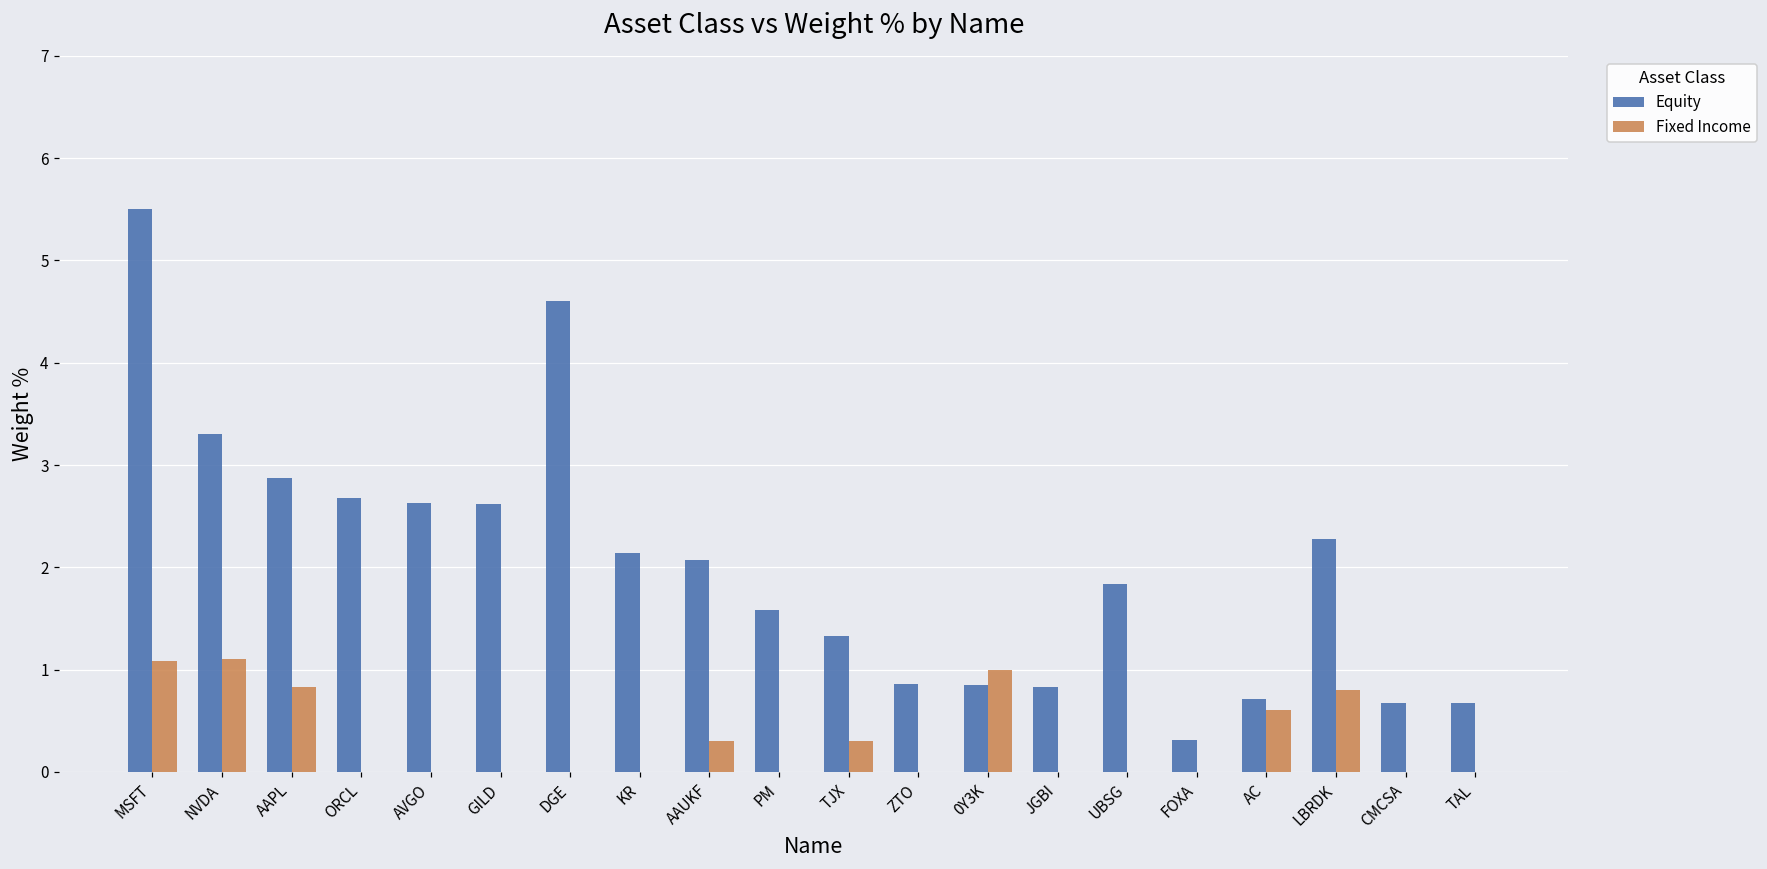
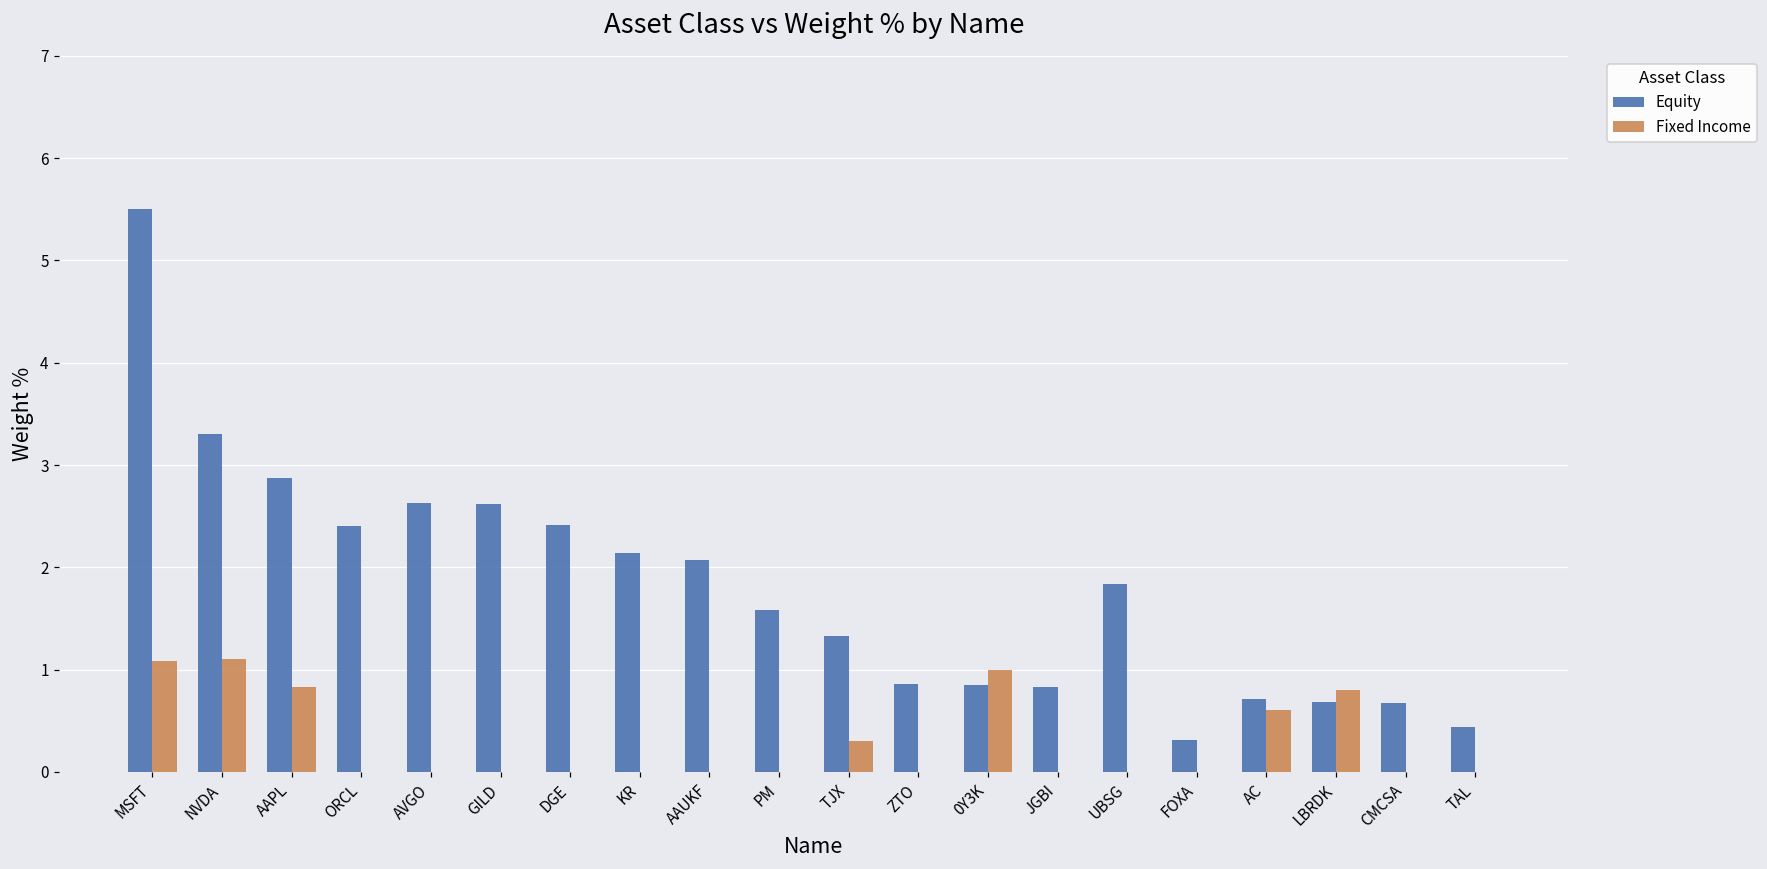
Equity, ORCL: 2.7 -> 2.4
Equity, DGE: 4.6 -> 2.4
Fixed Income, AAUKF: 0.3 -> 0.0
Equity, LBRDK: 2.3 -> 0.7
Equity, TAL: 0.7 -> 0.4
